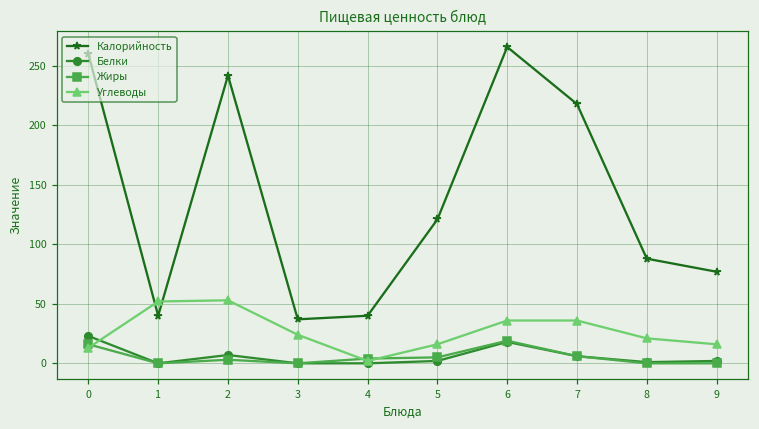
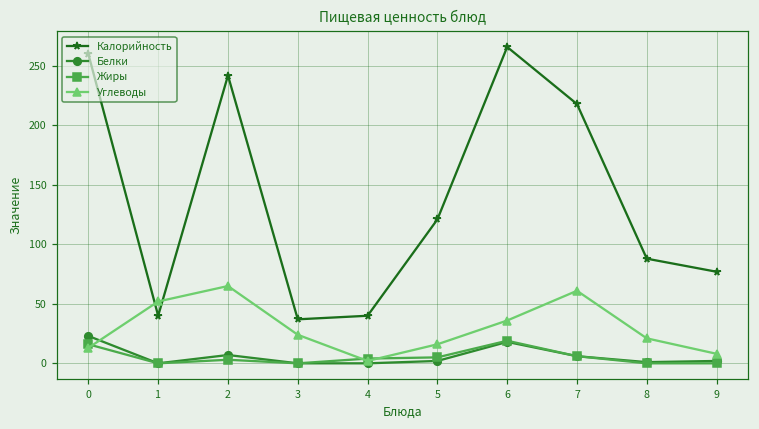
Углеводы, 2: 53 -> 65
Углеводы, 7: 36 -> 61
Углеводы, 9: 16 -> 8
